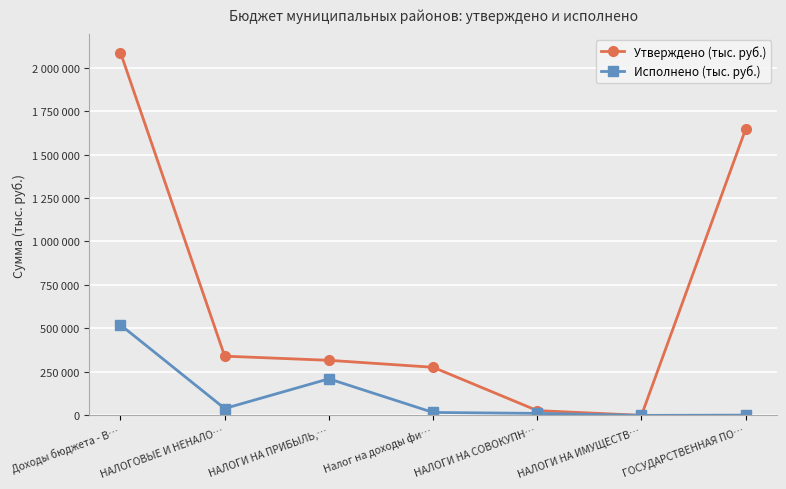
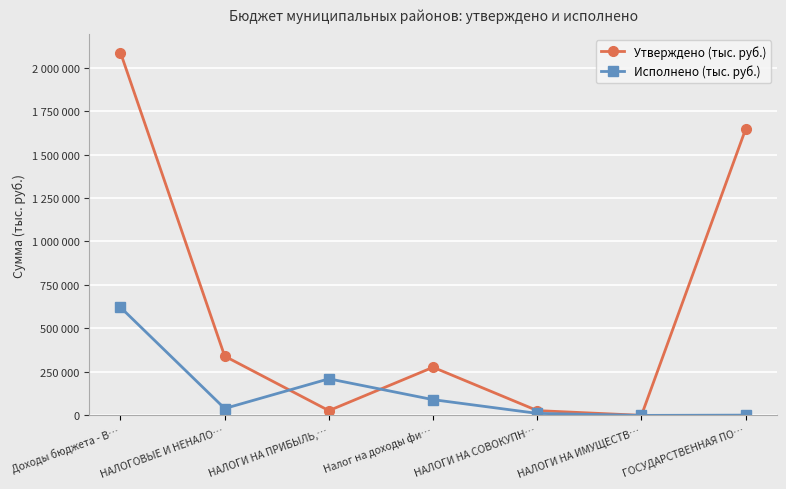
Исполнено (тыс. руб.), Доходы бюджета - В…: 520000 -> 620000
Утверждено (тыс. руб.), НАЛОГИ НА ПРИБЫЛЬ,…: 320000 -> 30000
Исполнено (тыс. руб.), Налог на доходы фи…: 20000 -> 90000
